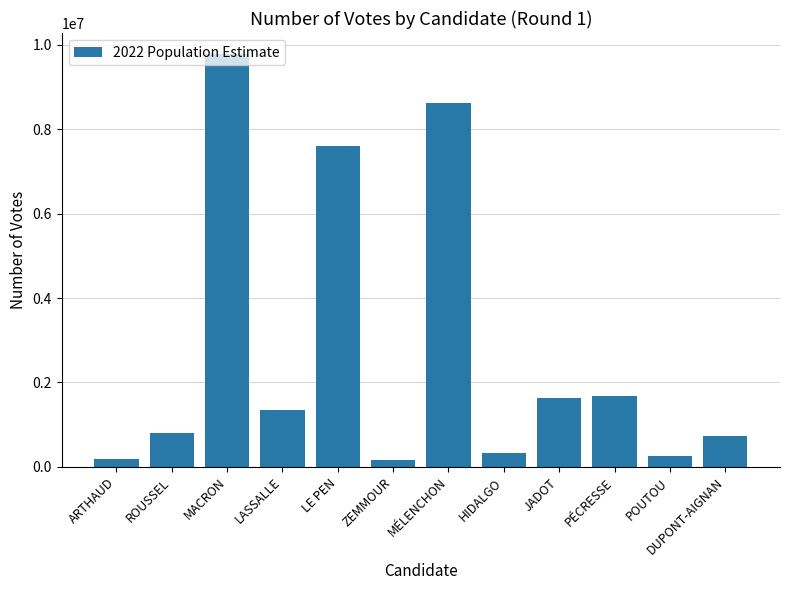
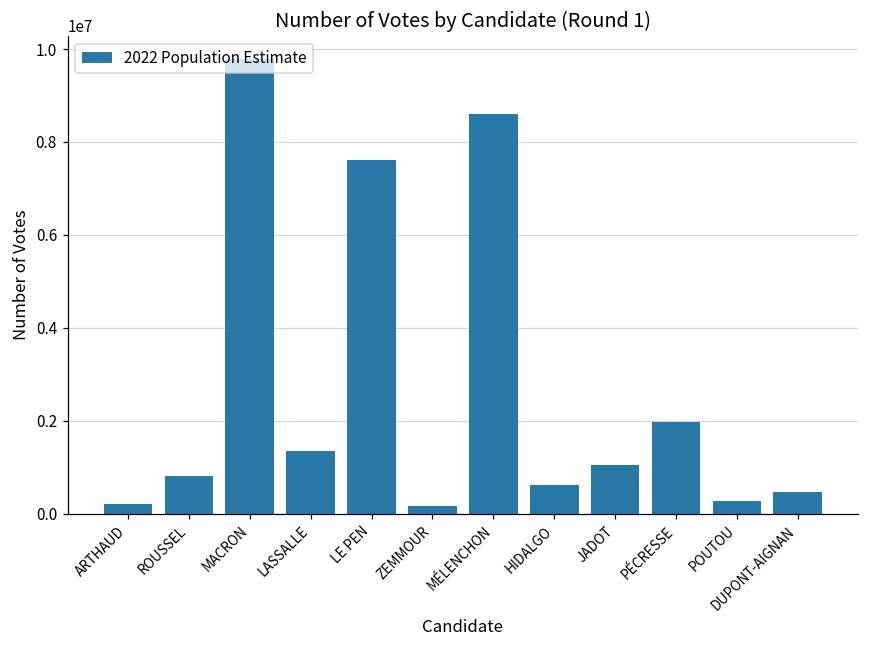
HIDALGO: 300000 -> 600000
JADOT: 1600000 -> 1000000
PÉCRESSE: 1700000 -> 2000000
DUPONT-AIGNAN: 700000 -> 500000
